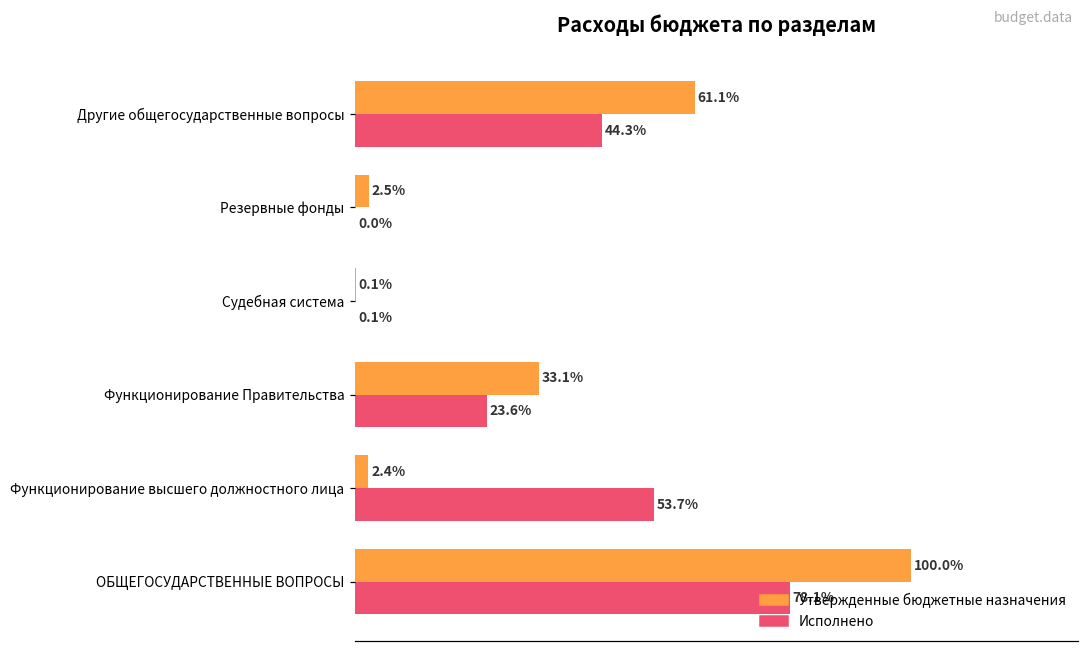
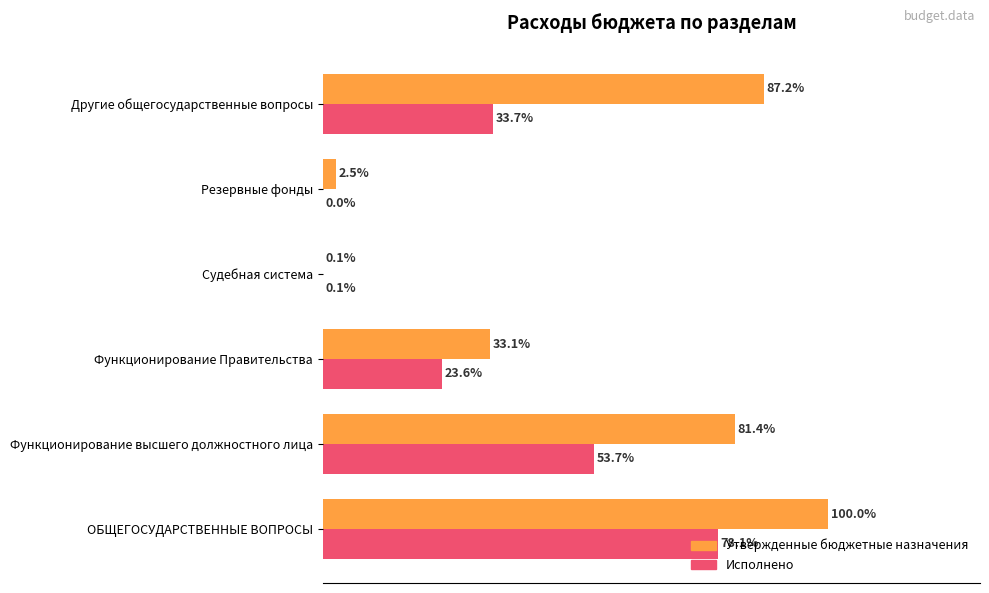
Утвержденные бюджетные назначения, Другие общегосударственные вопросы: 61.1% -> 87.2%
Исполнено, Другие общегосударственные вопросы: 44.3% -> 33.7%
Утвержденные бюджетные назначения, Функционирование высшего должностного лица: 2.4% -> 81.4%
